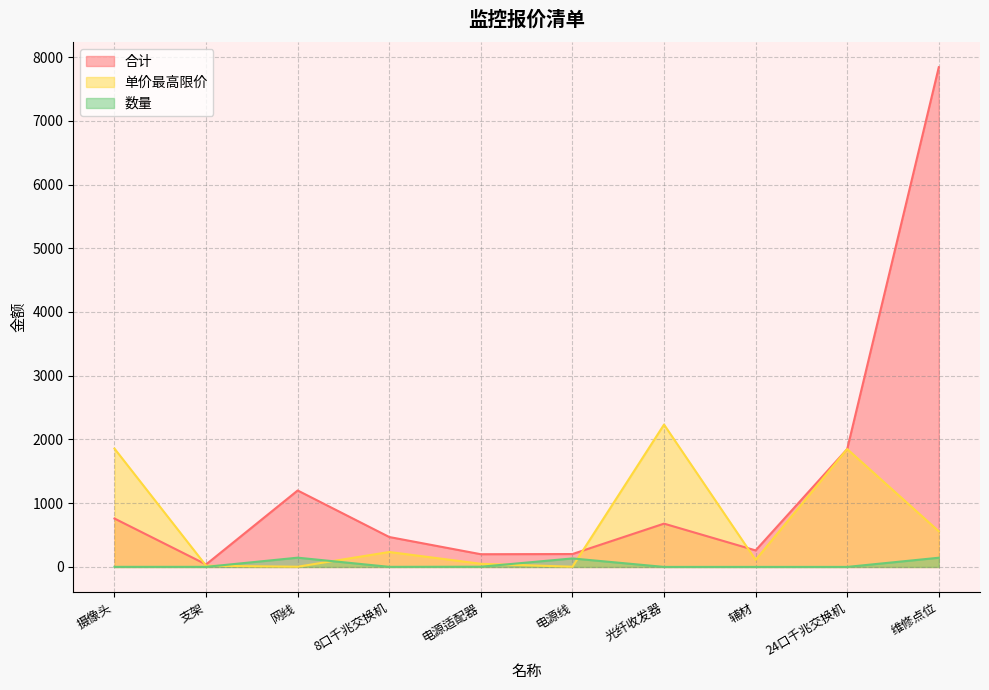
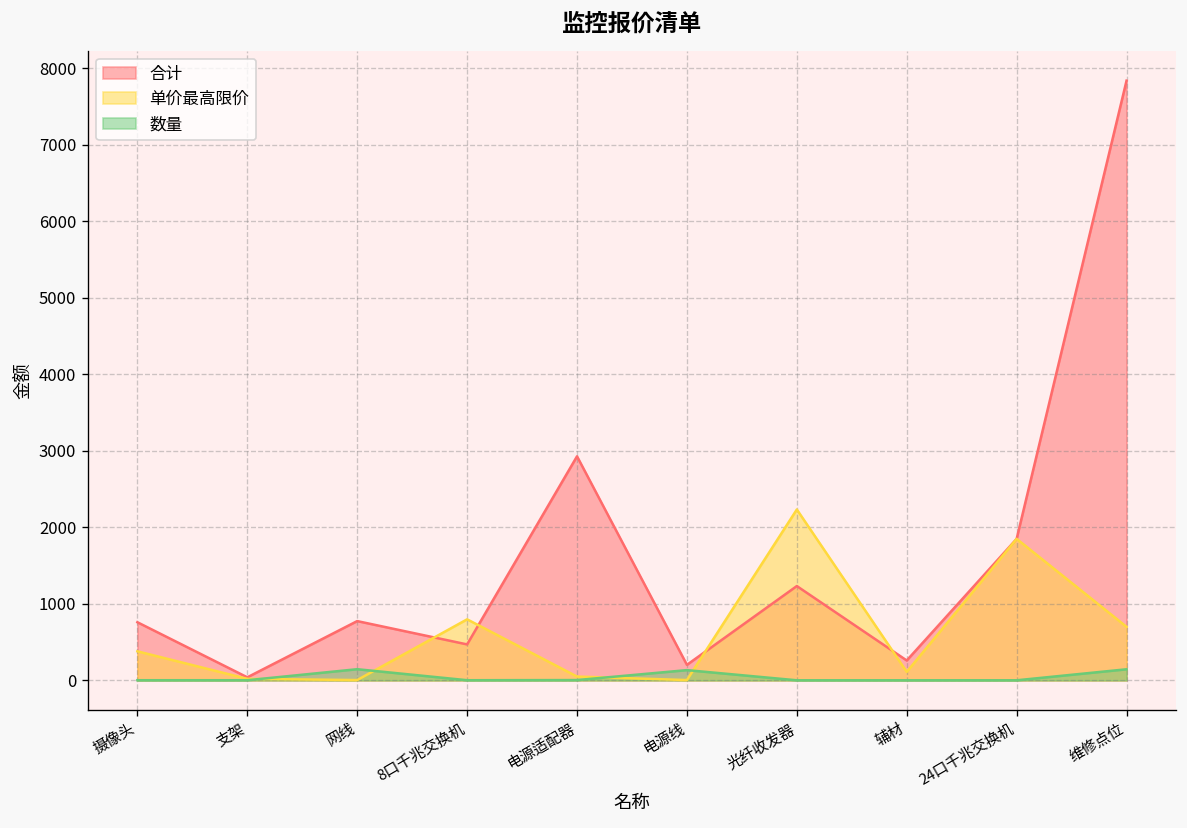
单价最高限价, 摄像头: 1900 -> 400
合计, 网线: 1200 -> 800
单价最高限价, 8口千兆交换机: 200 -> 800
合计, 电源适配器: 200 -> 2900
合计, 光纤收发器: 700 -> 1200
单价最高限价, 维修点位: 600 -> 700
